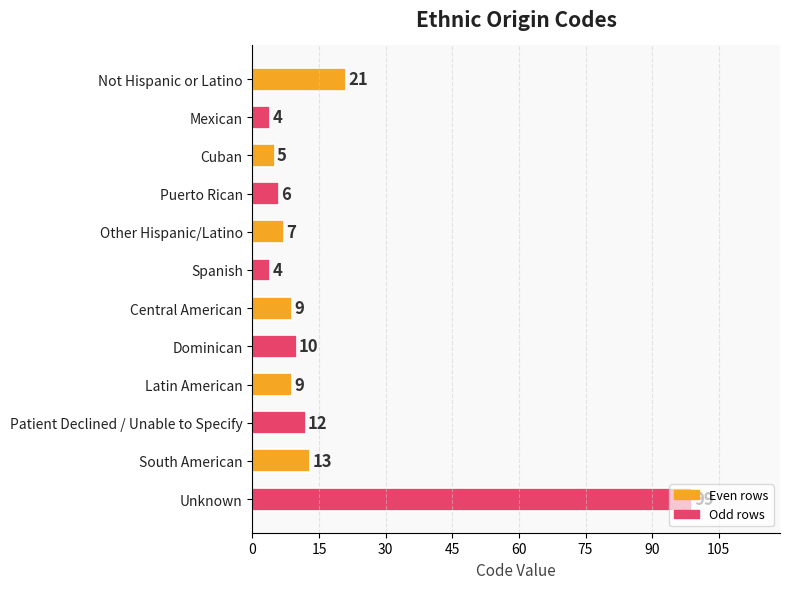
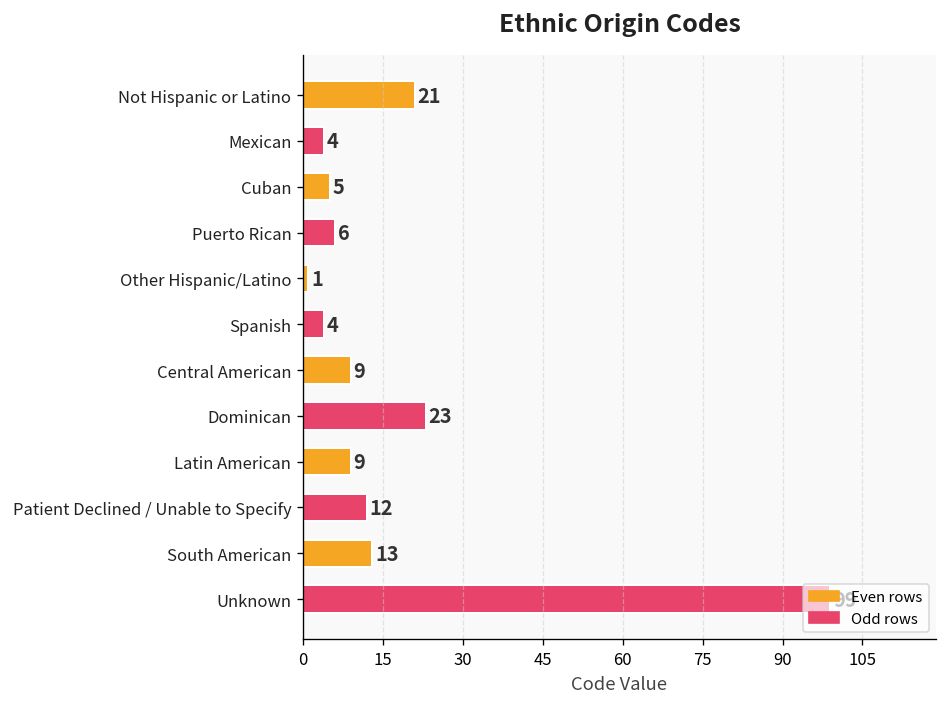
Other Hispanic/Latino: 7 -> 1
Dominican: 10 -> 23
